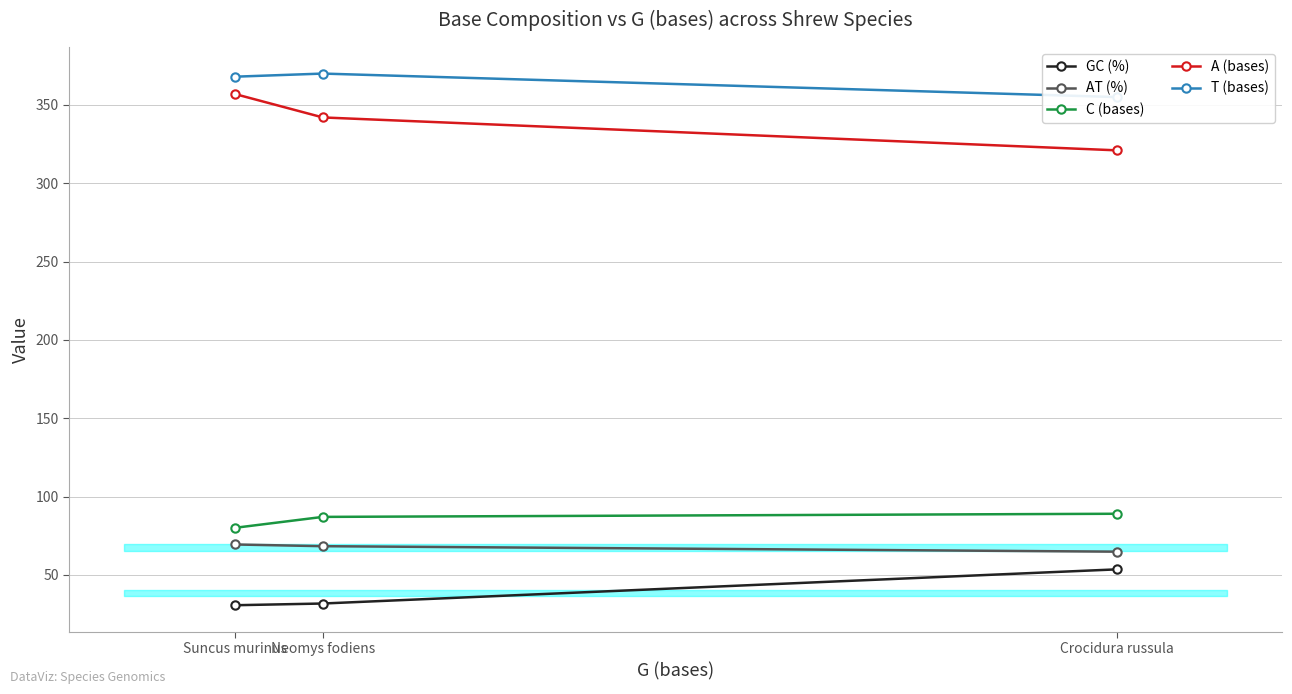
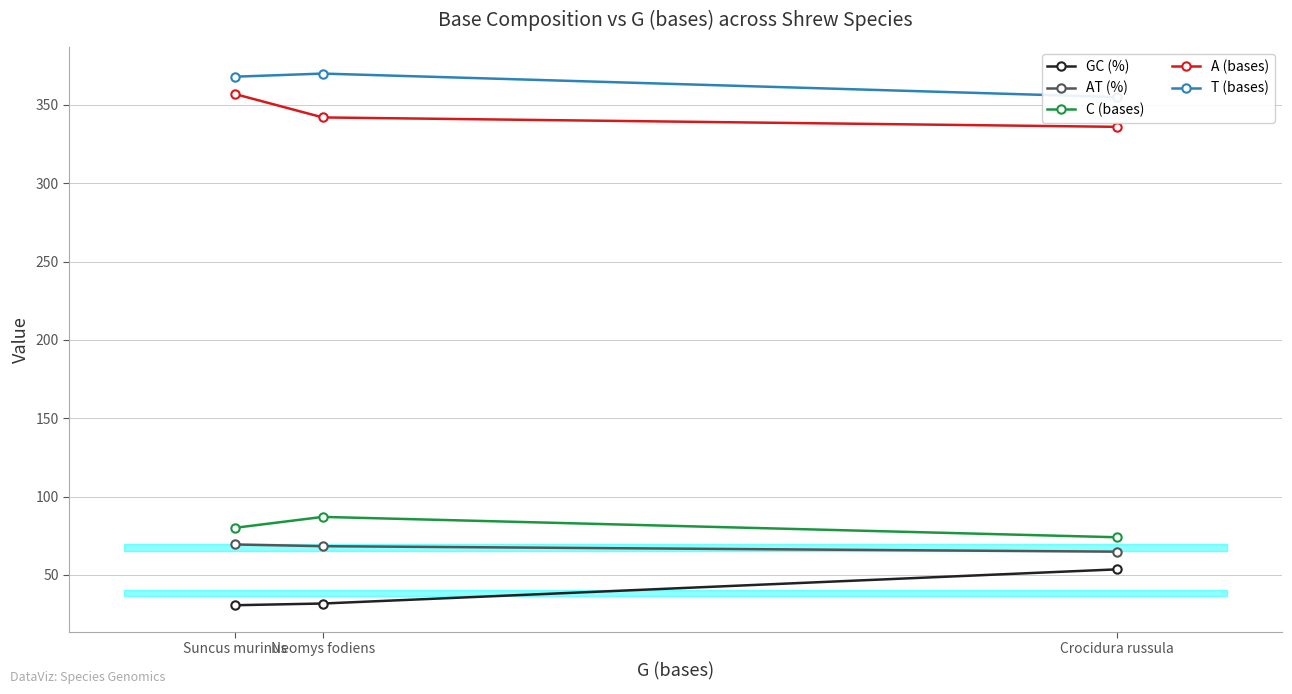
C (bases), Crocidura russula: 89 -> 74
A (bases), Crocidura russula: 321 -> 336
